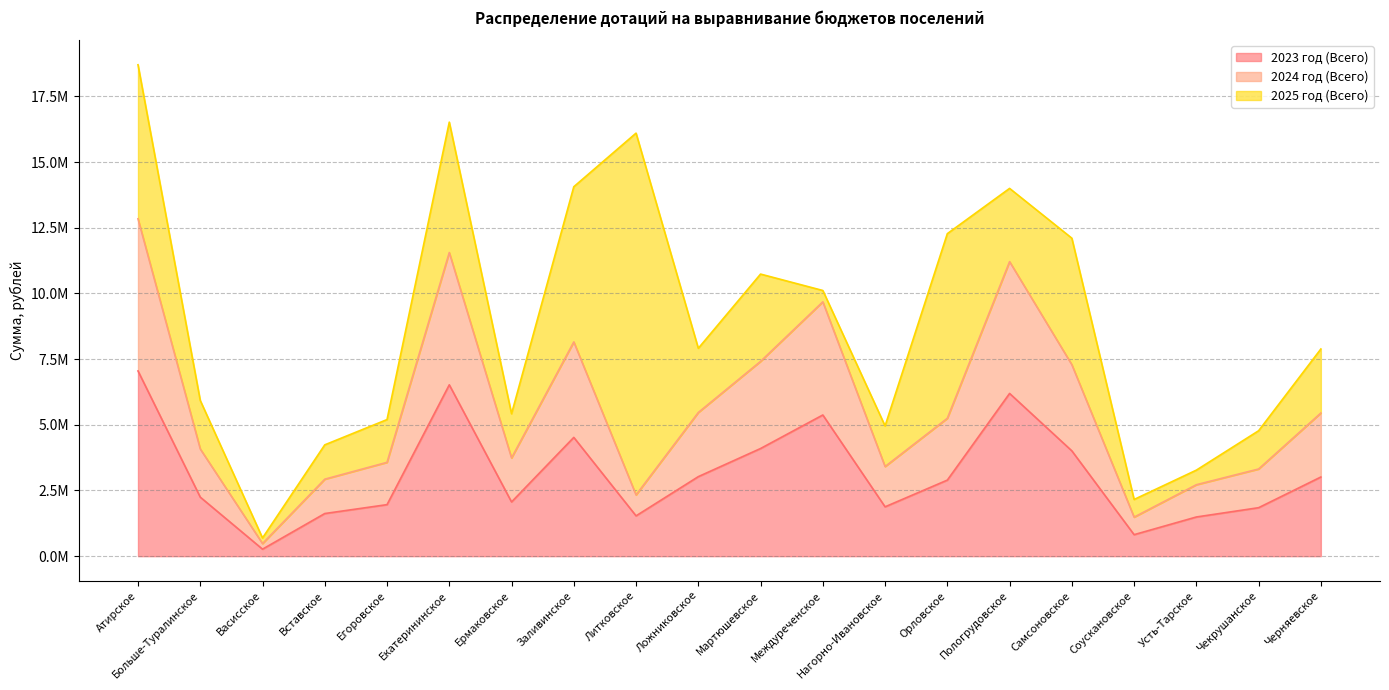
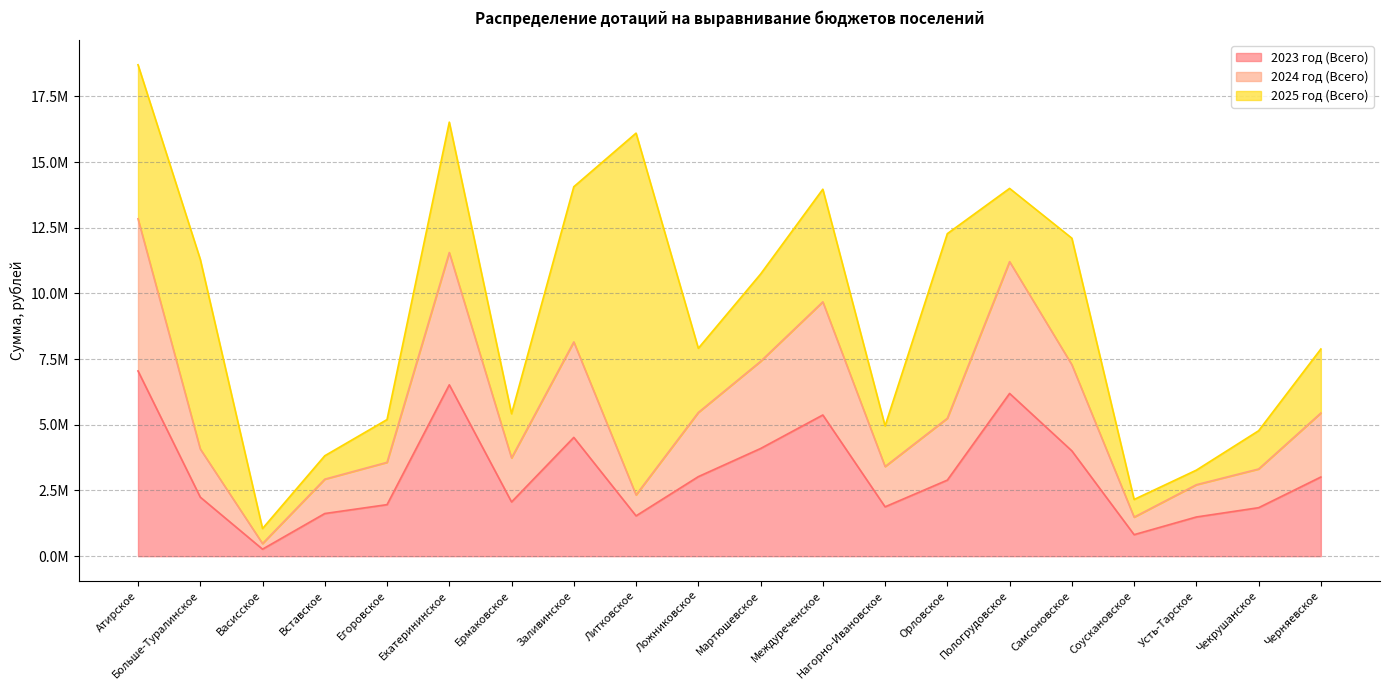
2025 год (Всего), Больше-Туралинское: 1800000 -> 7200000
2025 год (Всего), Васисское: 200000 -> 600000
2025 год (Всего), Вставское: 1300000 -> 900000
2025 год (Всего), Междуреченское: 400000 -> 4300000
